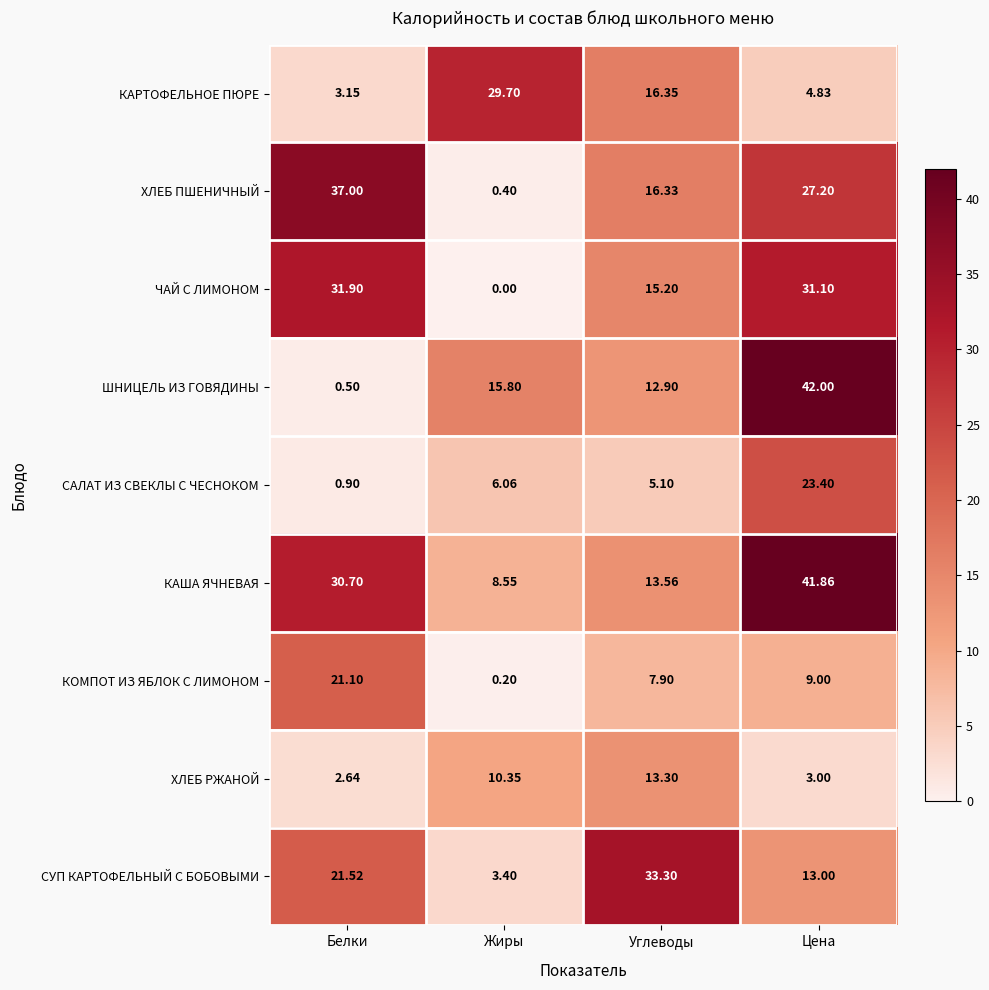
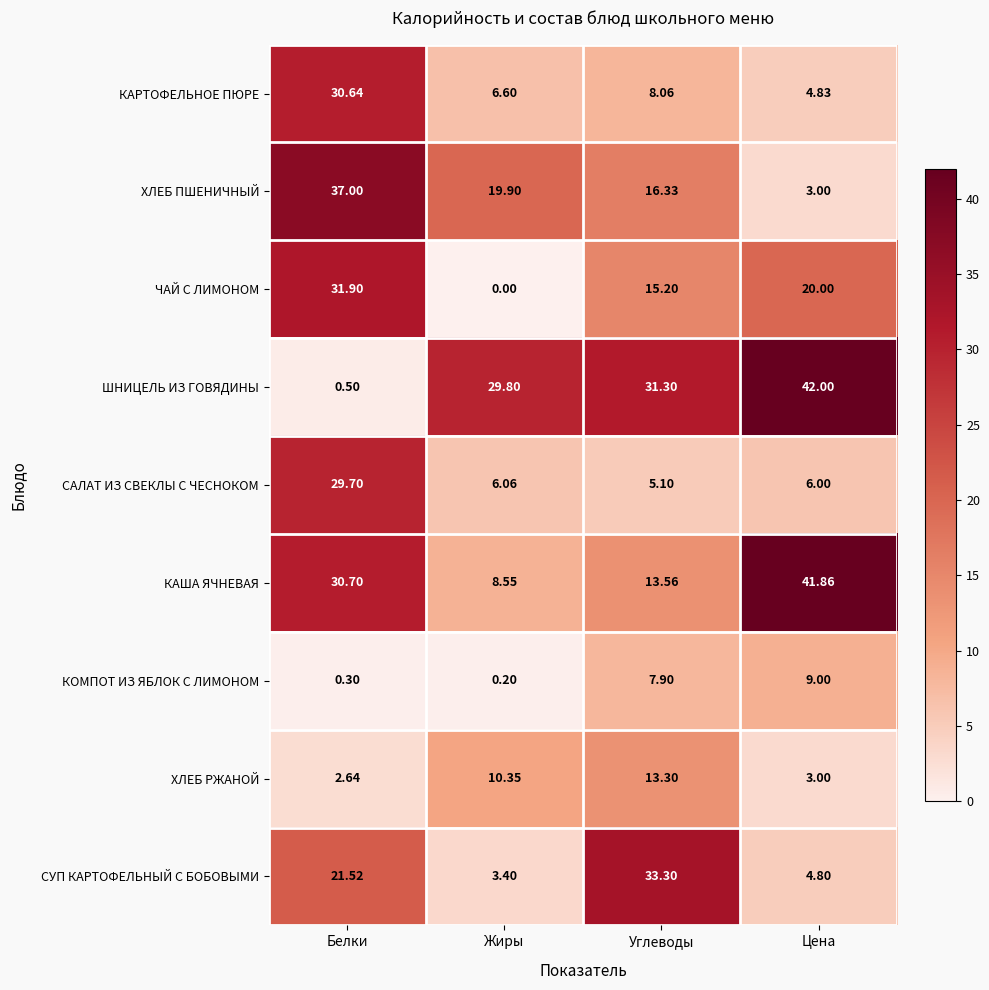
КАРТОФЕЛЬНОЕ ПЮРЕ, Белки: 3.15 -> 30.64
КАРТОФЕЛЬНОЕ ПЮРЕ, Жиры: 29.70 -> 6.60
КАРТОФЕЛЬНОЕ ПЮРЕ, Углеводы: 16.35 -> 8.06
ХЛЕБ ПШЕНИЧНЫЙ, Жиры: 0.40 -> 19.90
ХЛЕБ ПШЕНИЧНЫЙ, Цена: 27.20 -> 3.00
ЧАЙ С ЛИМОНОМ, Цена: 31.10 -> 20.00
ШНИЦЕЛЬ ИЗ ГОВЯДИНЫ, Жиры: 15.80 -> 29.80
ШНИЦЕЛЬ ИЗ ГОВЯДИНЫ, Углеводы: 12.90 -> 31.30
САЛАТ ИЗ СВЕКЛЫ С ЧЕСНОКОМ, Белки: 0.90 -> 29.70
САЛАТ ИЗ СВЕКЛЫ С ЧЕСНОКОМ, Цена: 23.40 -> 6.00
КОМПОТ ИЗ ЯБЛОК С ЛИМОНОМ, Белки: 21.10 -> 0.30
СУП КАРТОФЕЛЬНЫЙ С БОБОВЫМИ, Цена: 13.00 -> 4.80
